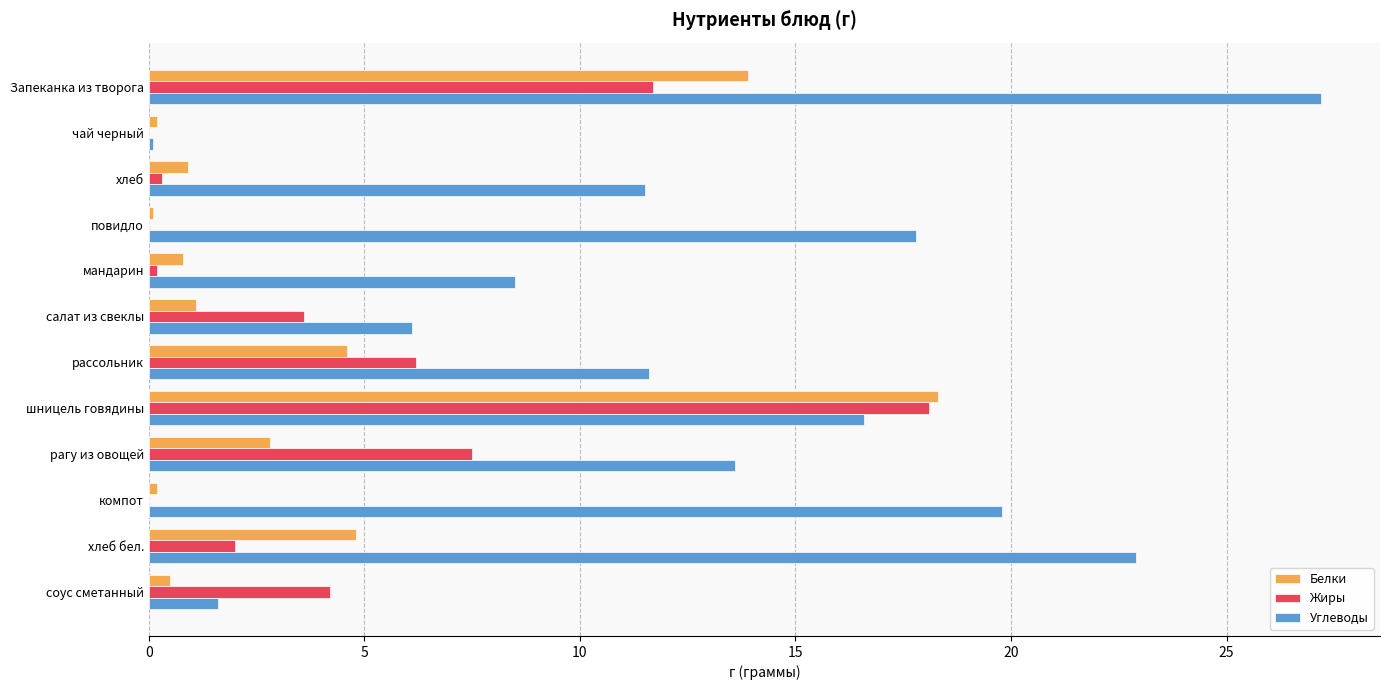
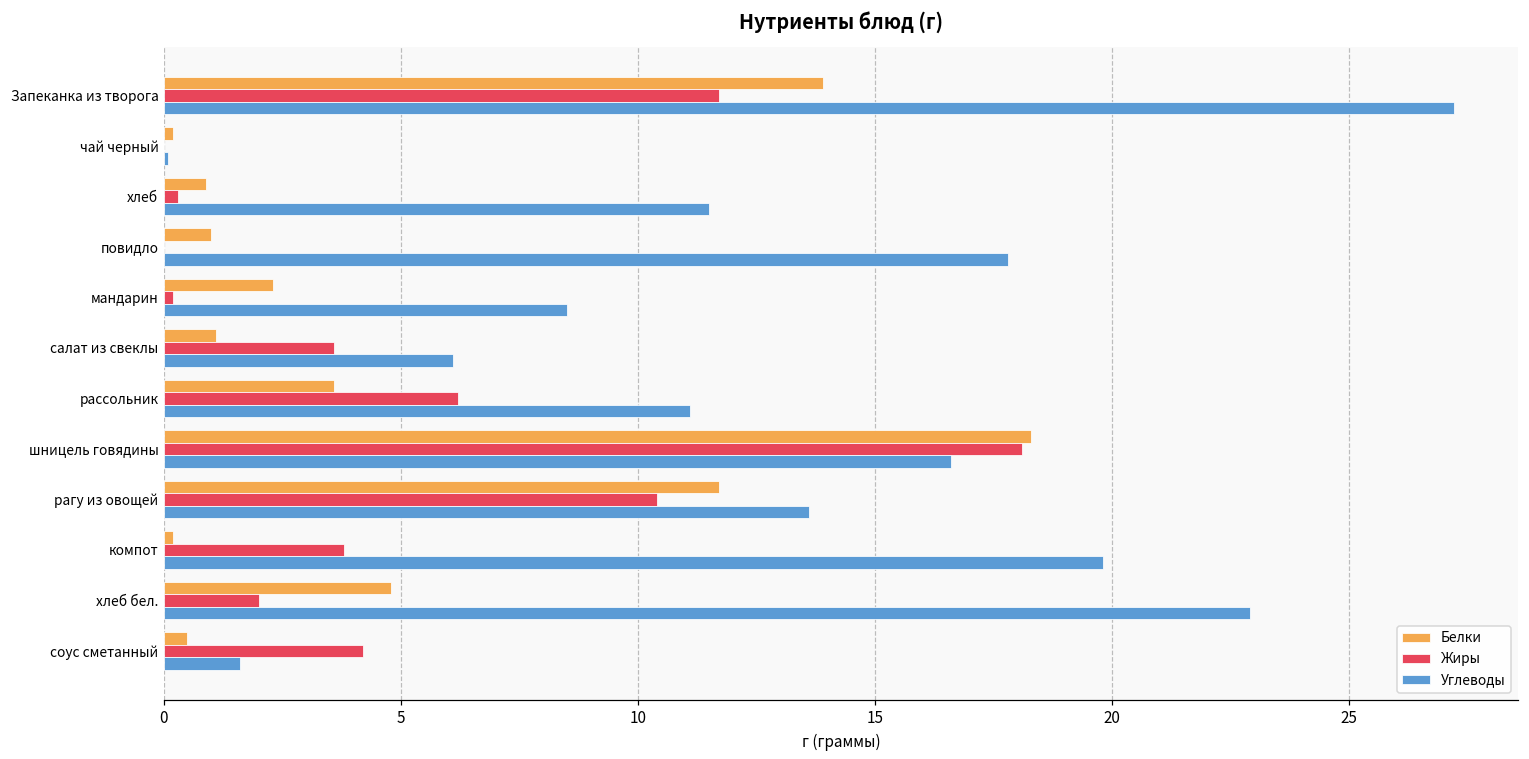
Белки, повидло: 0.1 -> 1.0
Белки, мандарин: 0.8 -> 2.3
Белки, рассольник: 4.6 -> 3.6
Углеводы, рассольник: 11.6 -> 11.1
Белки, рагу из овощей: 2.8 -> 11.7
Жиры, рагу из овощей: 7.5 -> 10.4
Жиры, компот: 0.0 -> 3.8
